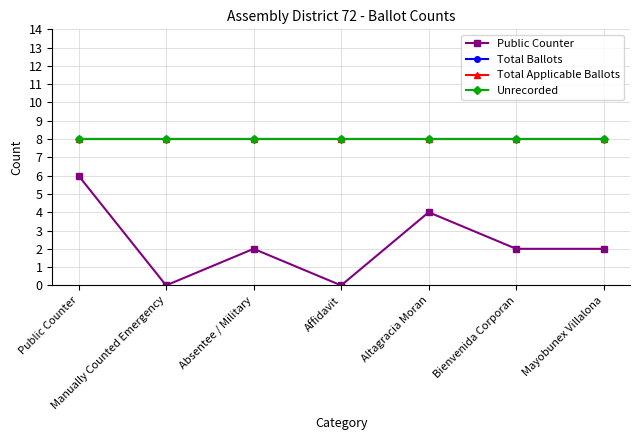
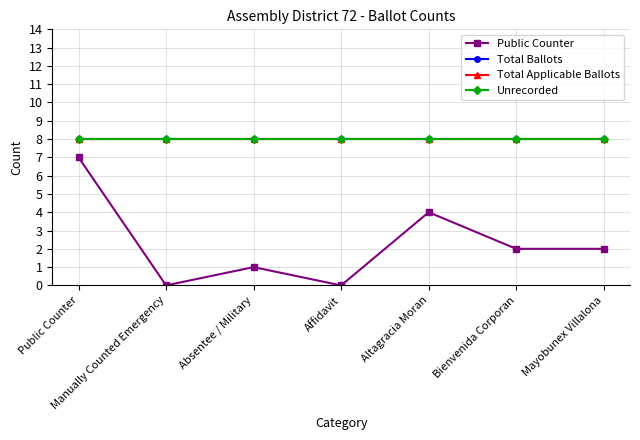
Public Counter, Public Counter: 6 -> 7
Public Counter, Absentee / Military: 2 -> 1
